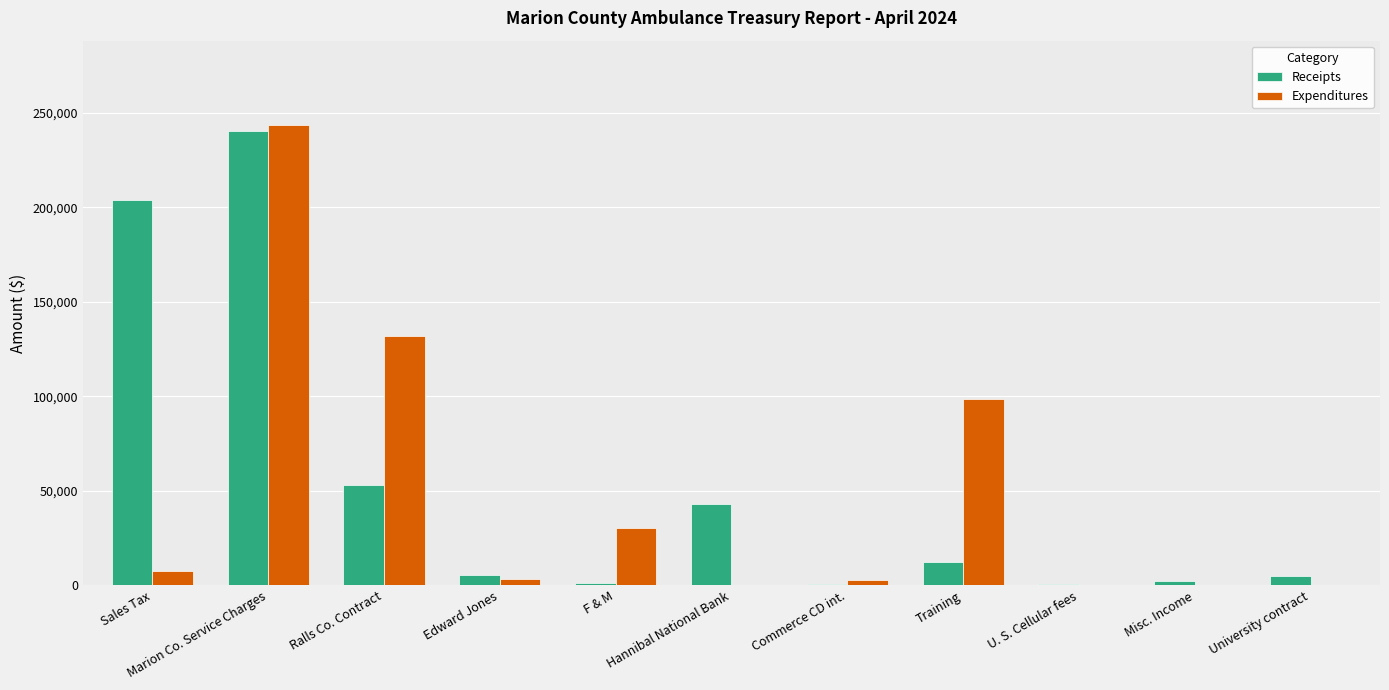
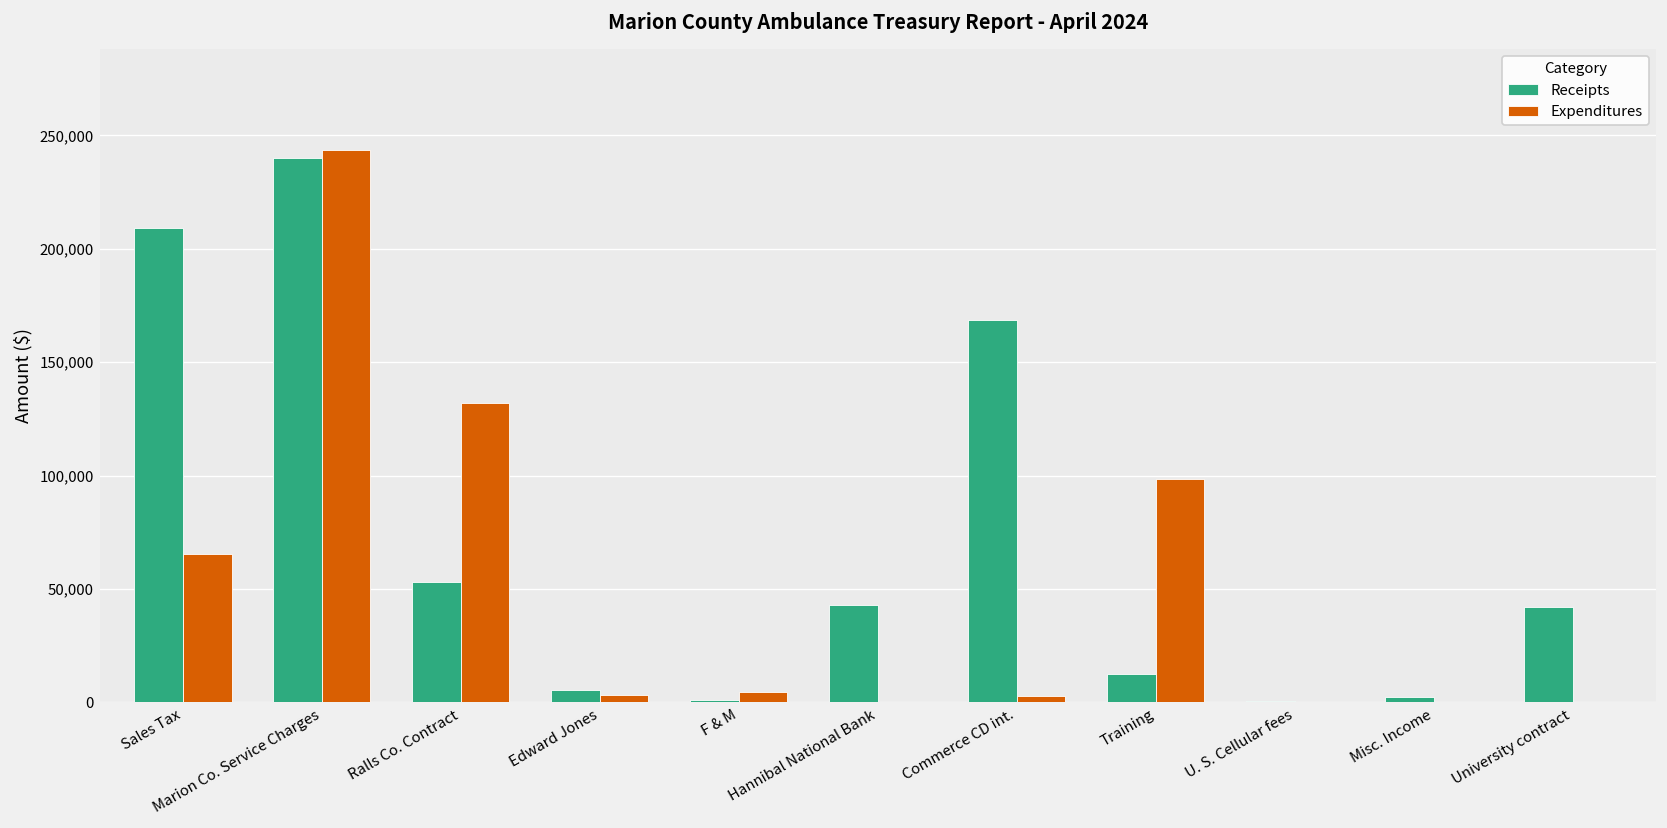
Receipts, Sales Tax: 204,000 -> 209,000
Expenditures, Sales Tax: 7,000 -> 65,000
Expenditures, F & M: 30,000 -> 5,000
Receipts, Commerce CD int.: 1,000 -> 169,000
Receipts, University contract: 5,000 -> 42,000
